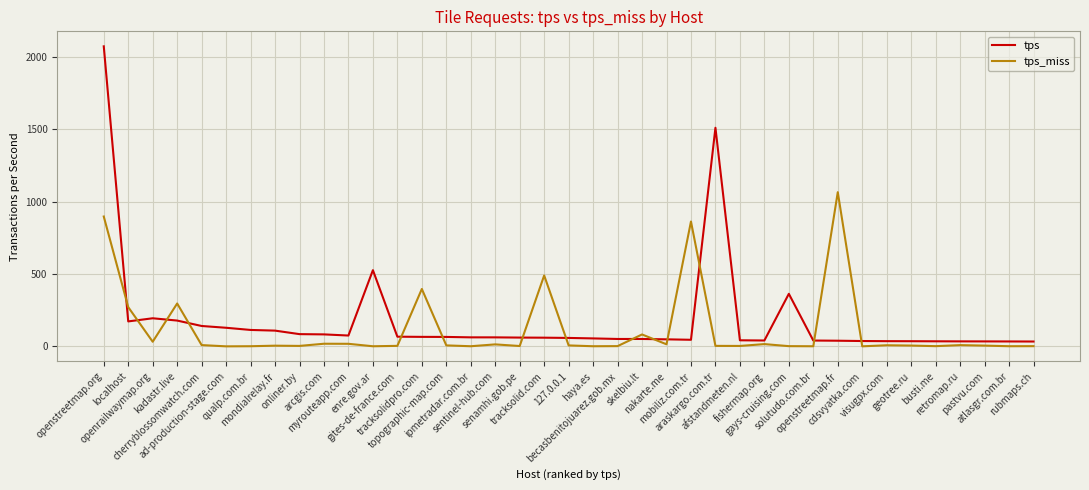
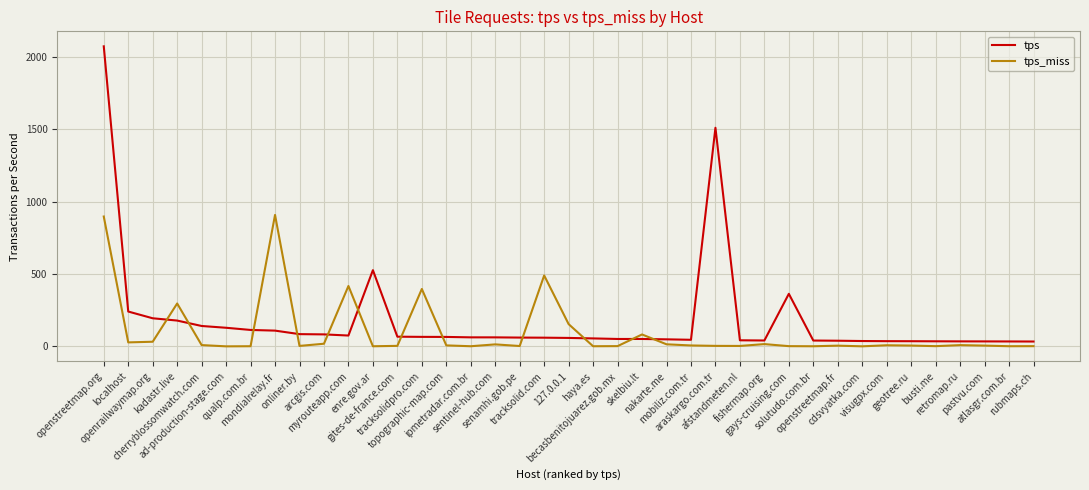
tps, localhost: 170 -> 240
tps_miss, localhost: 270 -> 30
tps_miss, mondialrelay.fr: 0 -> 910
tps_miss, myrouteapp.com: 20 -> 420
tps_miss, 127.0.0.1: 10 -> 150
tps_miss, mobiliz.com.tr: 860 -> 10
tps_miss, openstreetmap.fr: 1070 -> 0
